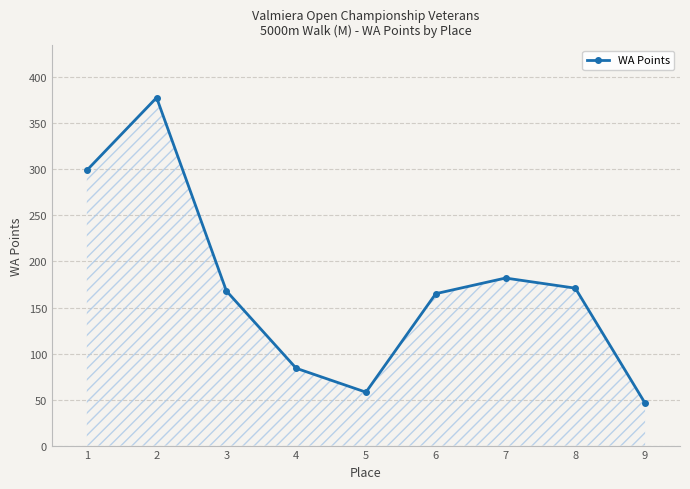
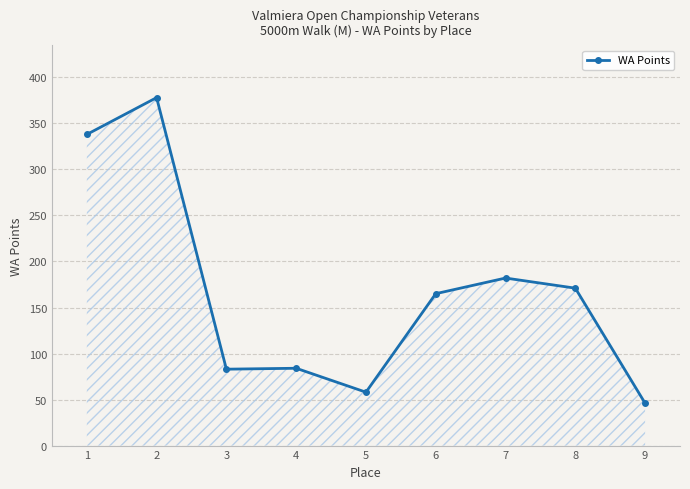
1: 300 -> 340
3: 170 -> 80
